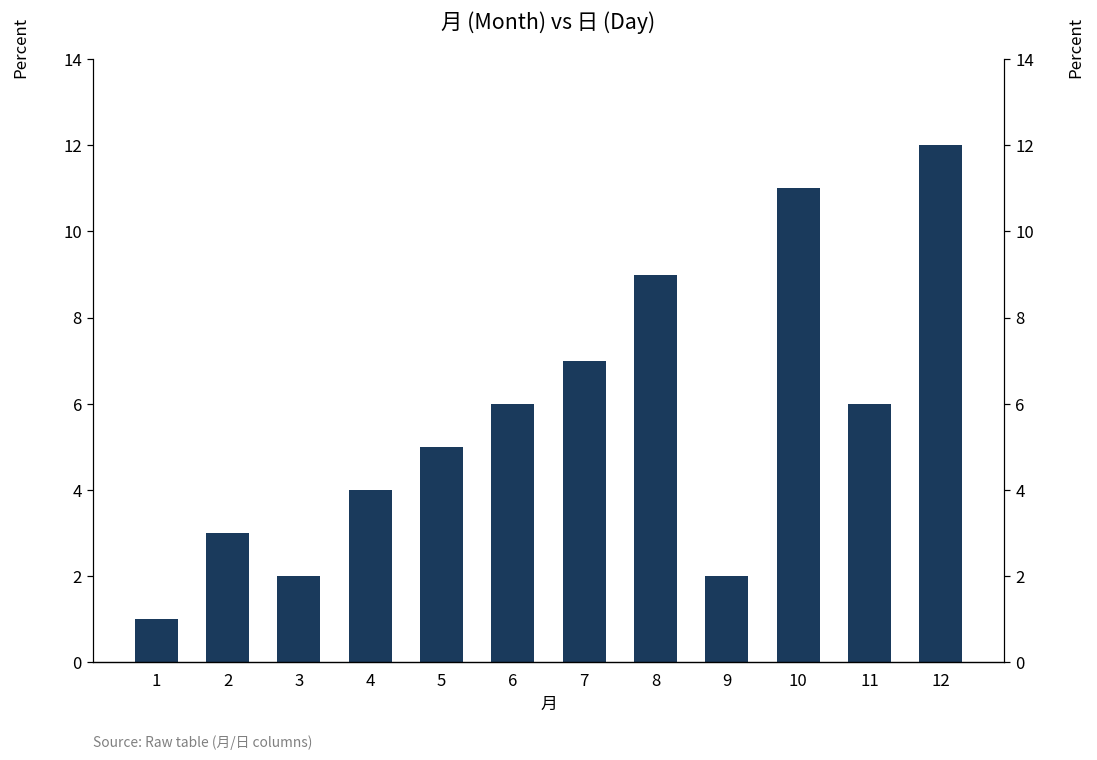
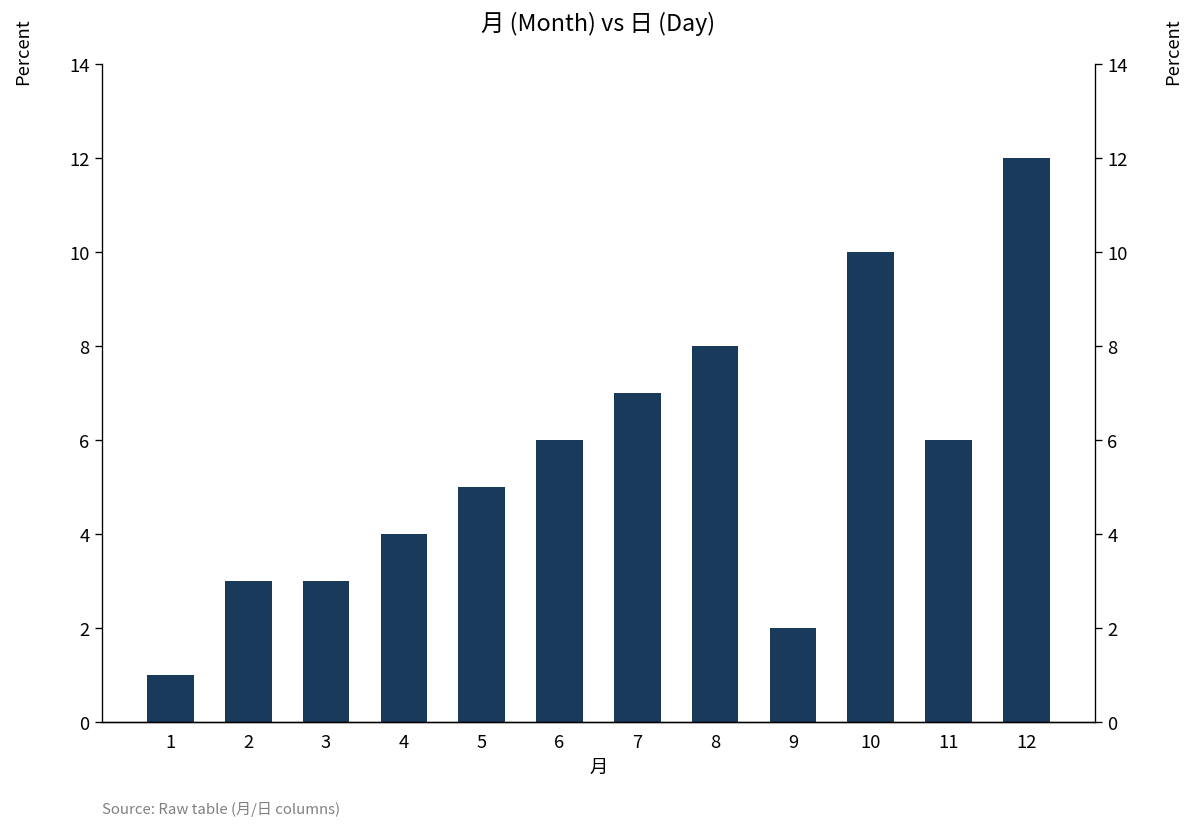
3: 2 -> 3
8: 9 -> 8
10: 11 -> 10
